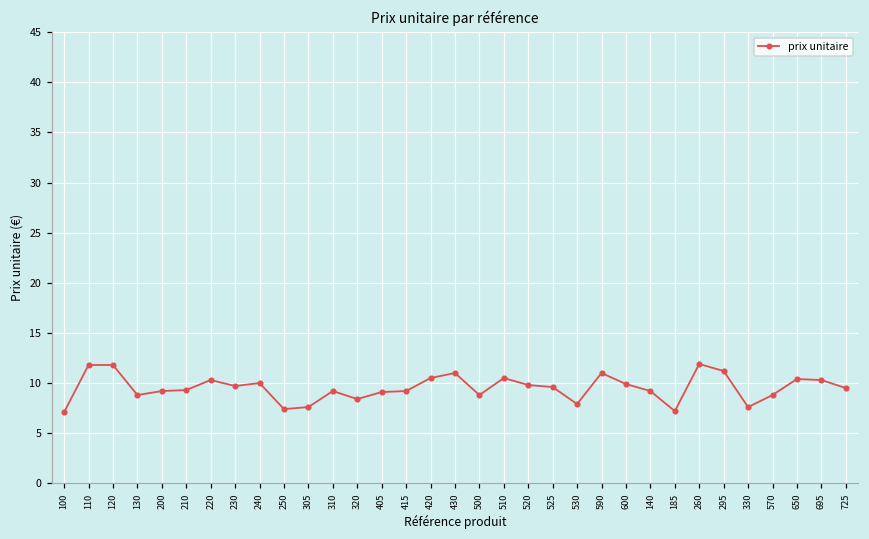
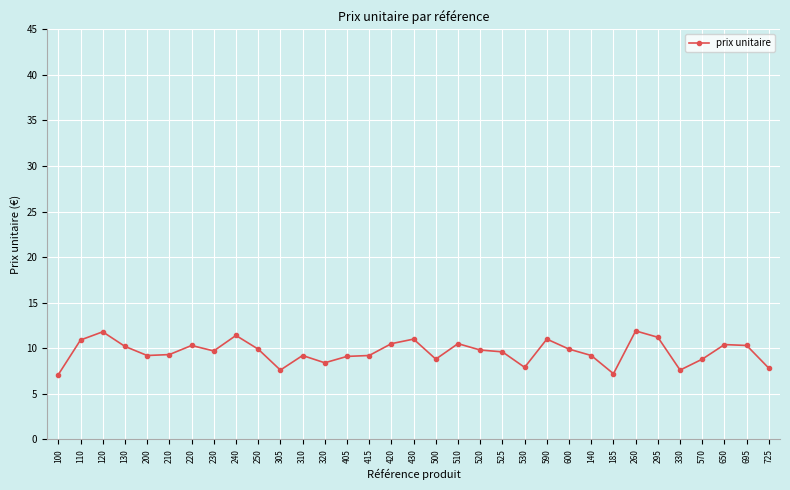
110: 12 -> 11
130: 9 -> 10
240: 10 -> 11
250: 7 -> 10
725: 10 -> 8
